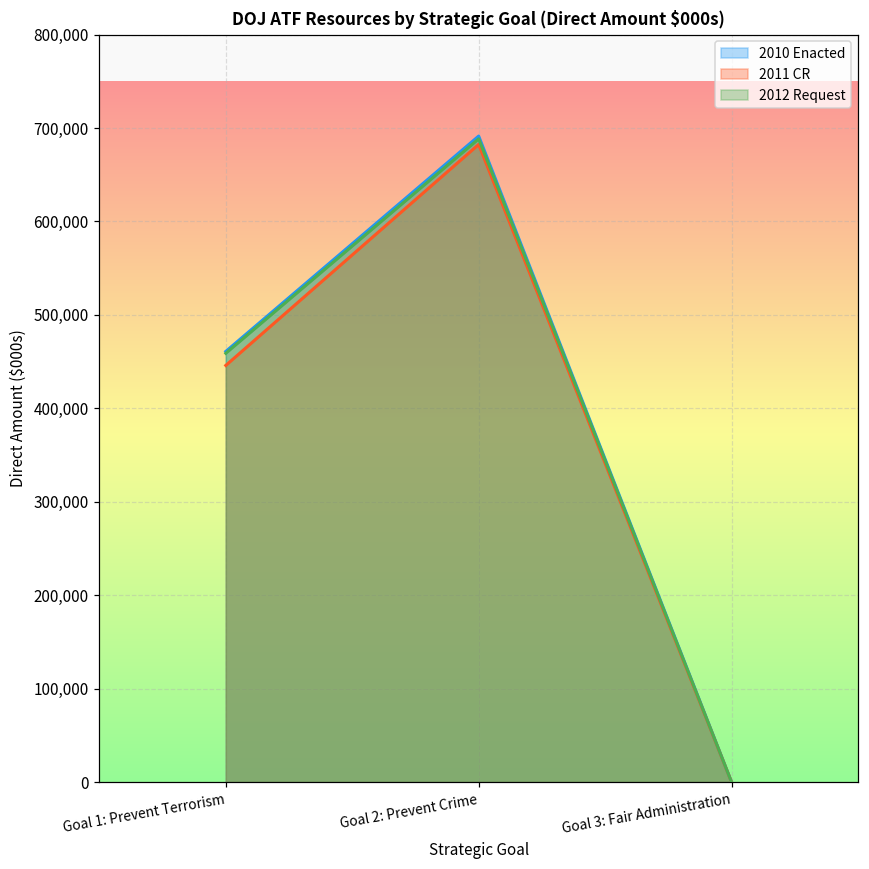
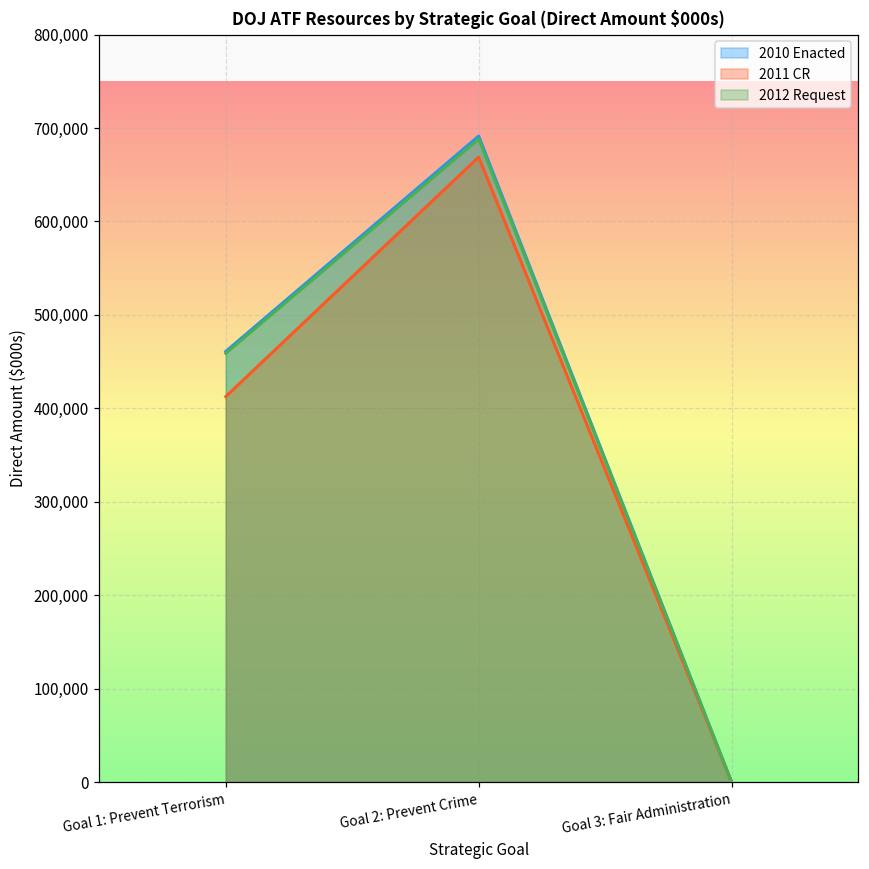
2011 CR, Goal 1: Prevent Terrorism: 450,000 -> 410,000
2011 CR, Goal 2: Prevent Crime: 680,000 -> 670,000
